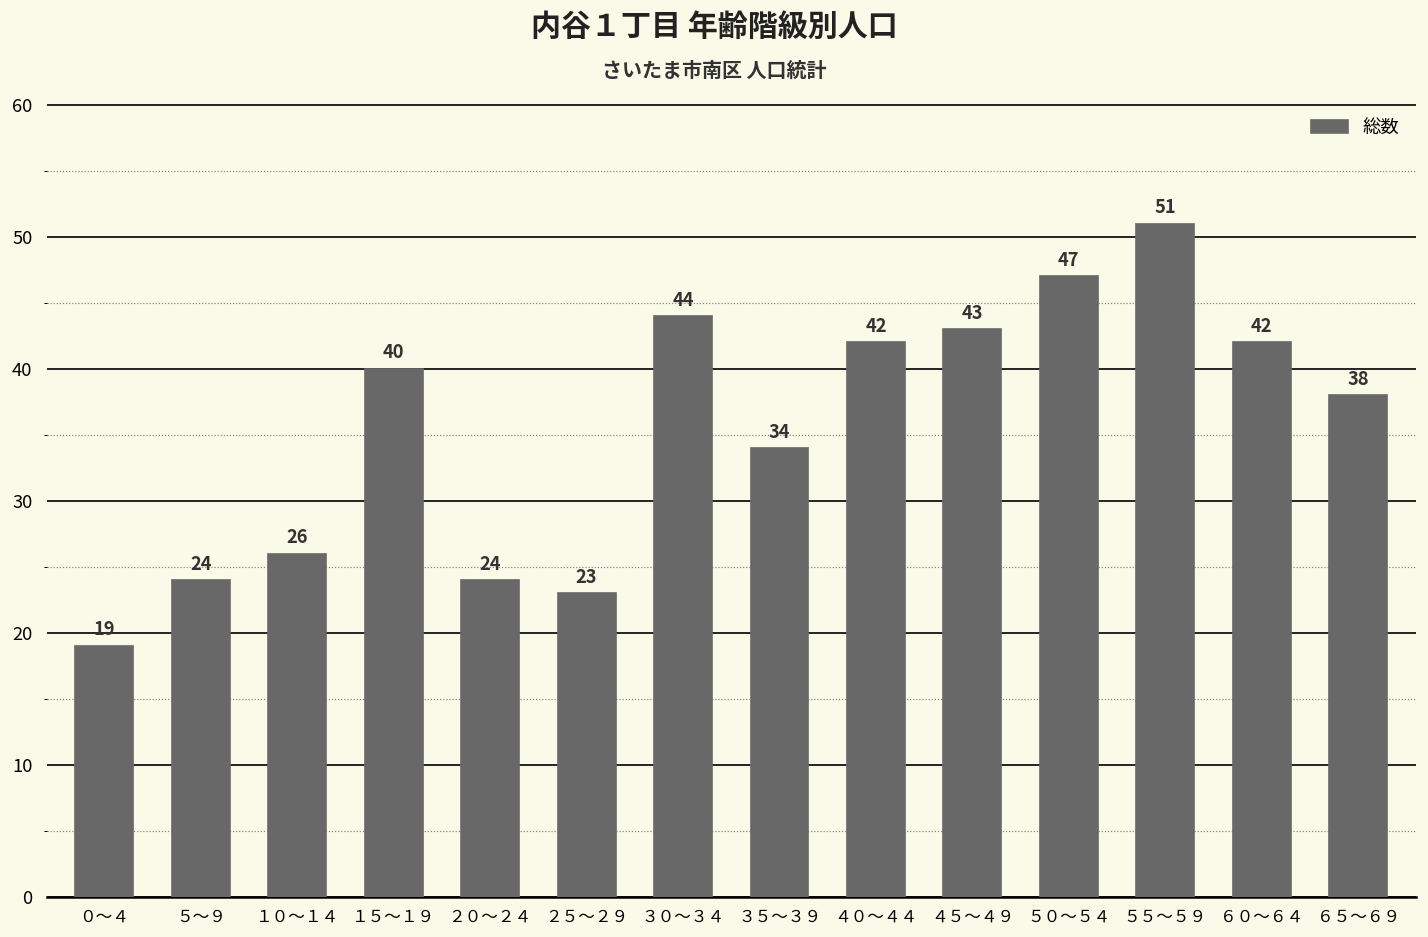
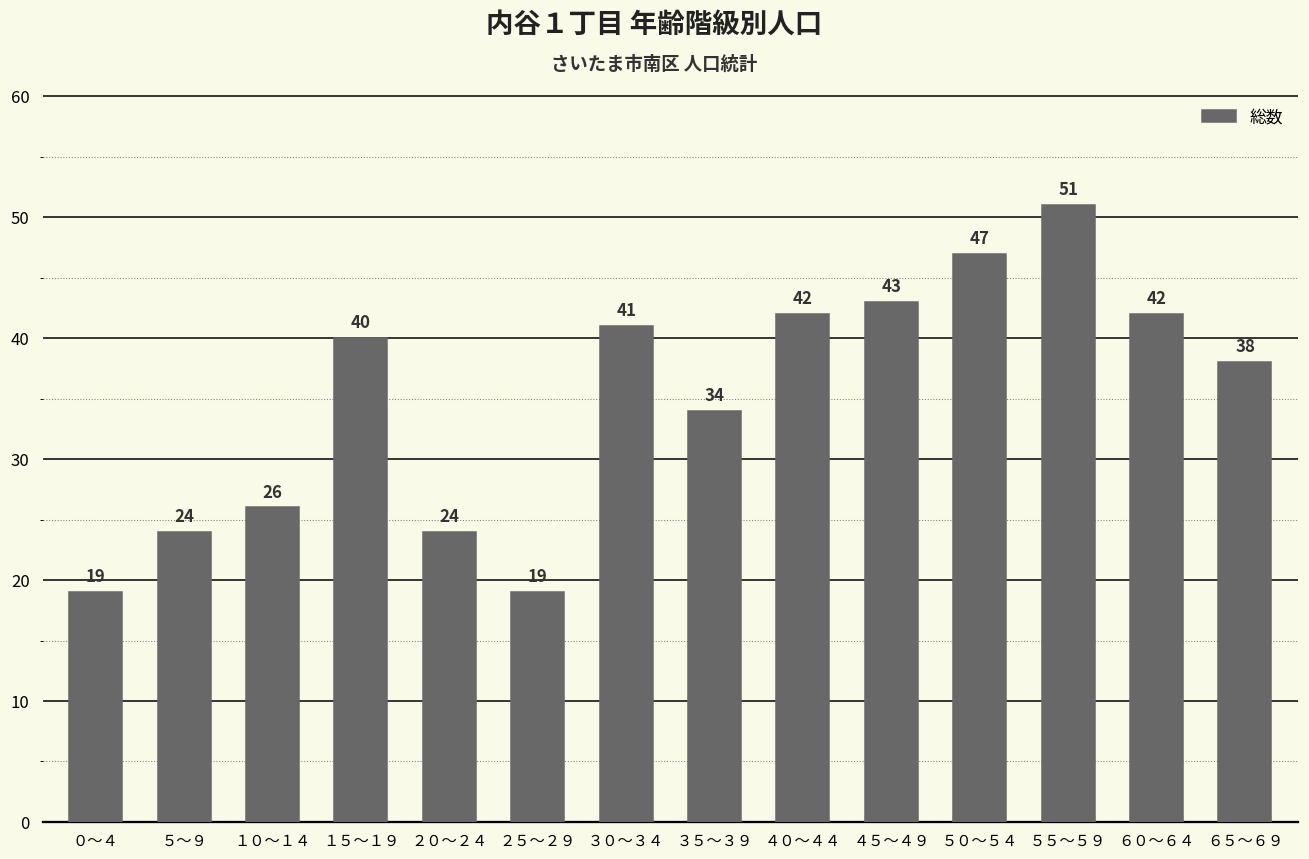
２５～２９: 23 -> 19
３０～３４: 44 -> 41
